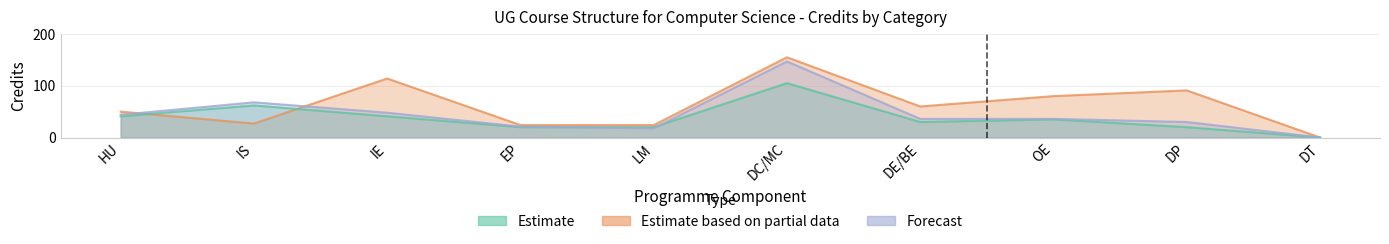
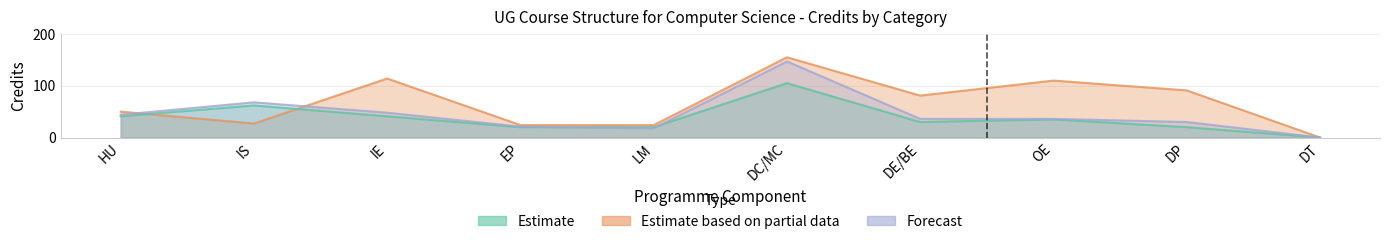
Estimate based on partial data, DE/BE: 60 -> 80
Estimate based on partial data, OE: 80 -> 110
